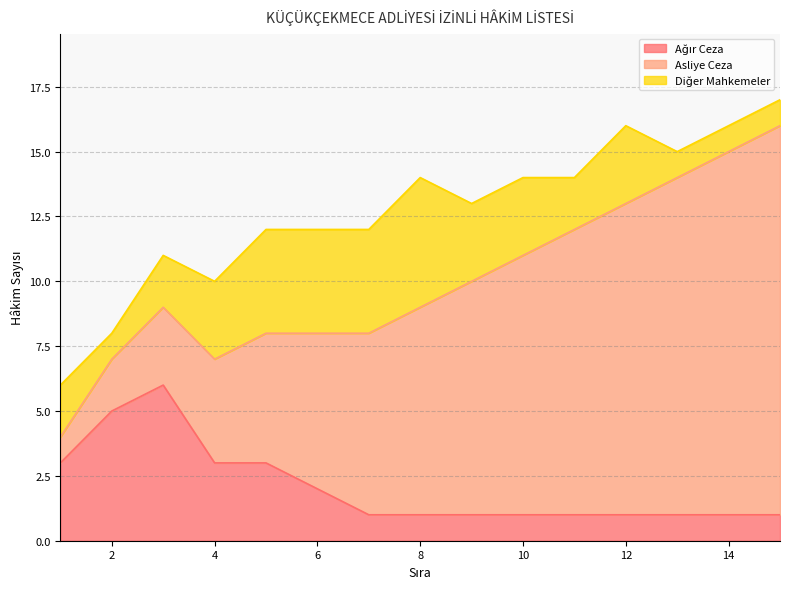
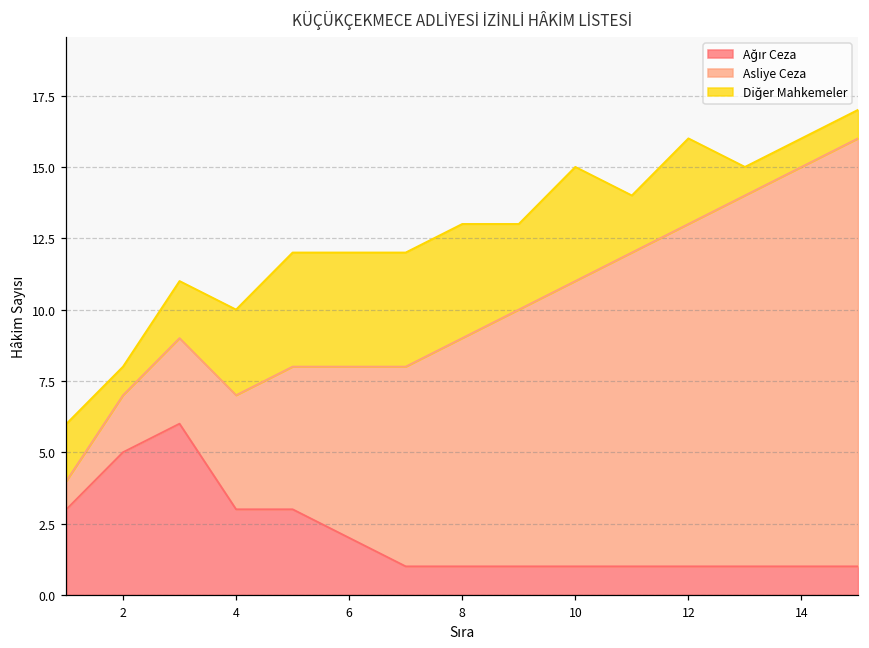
Diğer Mahkemeler, 8: 5 -> 4
Diğer Mahkemeler, 10: 3 -> 4
